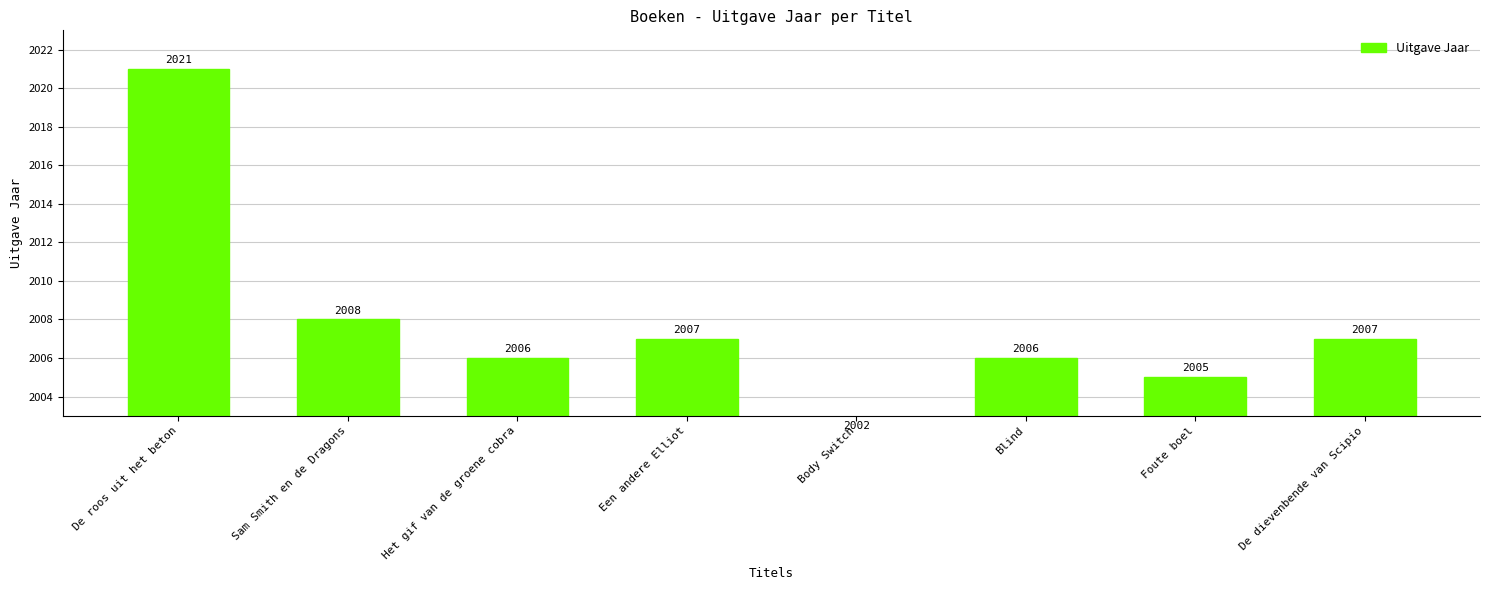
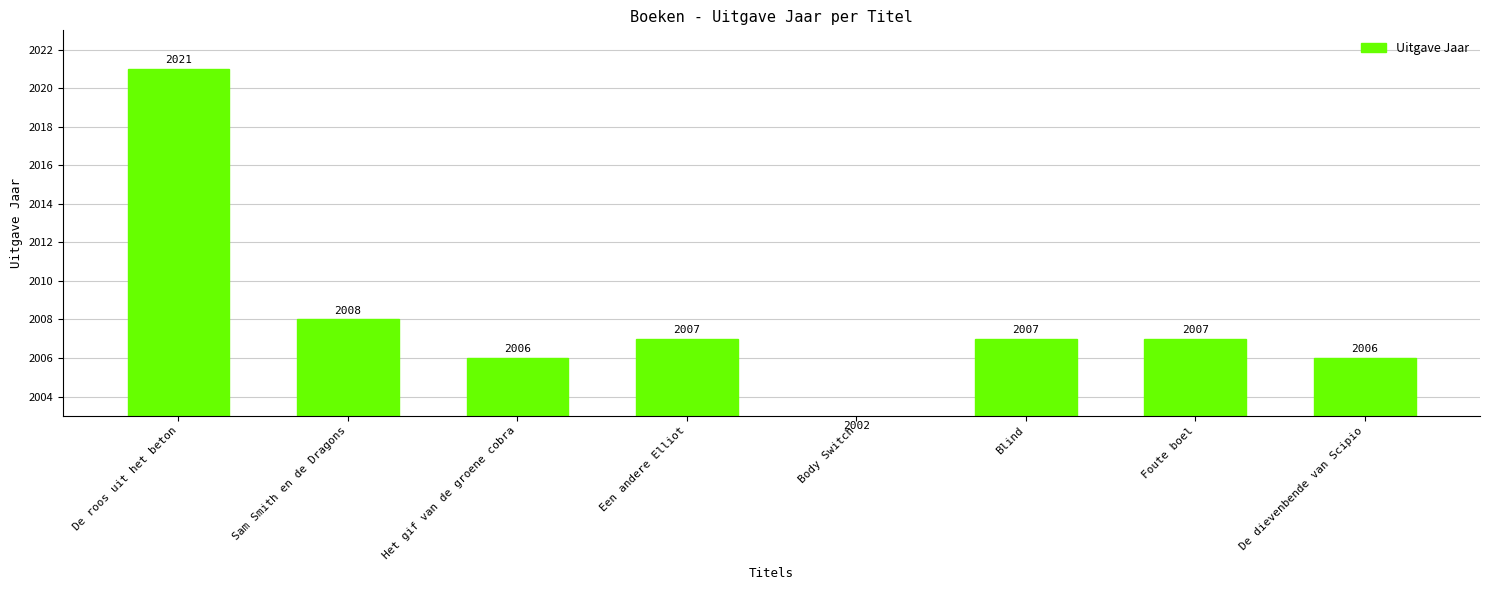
Blind: 2006 -> 2007
Foute boel: 2005 -> 2007
De dievenbende van Scipio: 2007 -> 2006
